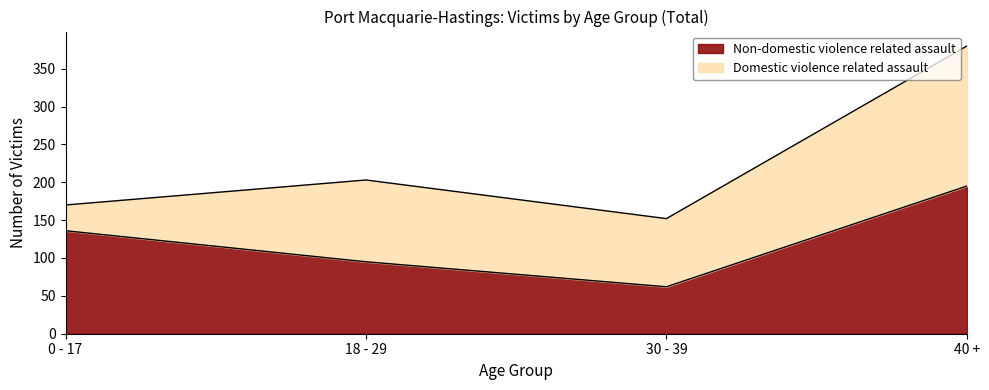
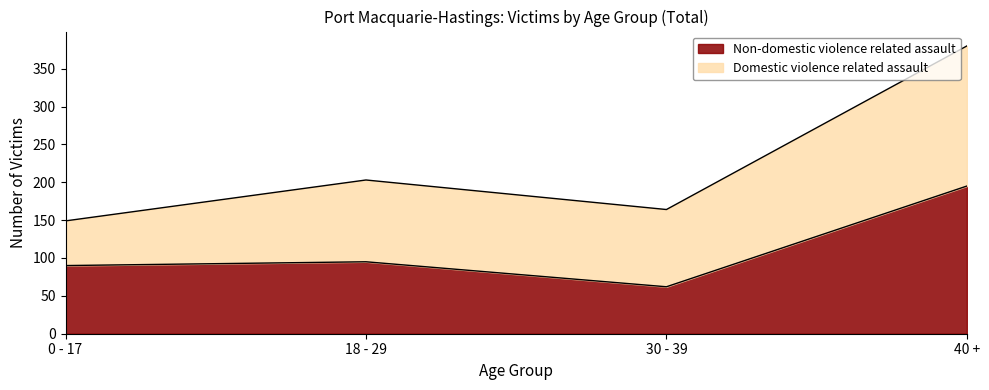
Non-domestic violence related assault, 0 - 17: 140 -> 90
Domestic violence related assault, 0 - 17: 30 -> 60
Domestic violence related assault, 30 - 39: 90 -> 100
